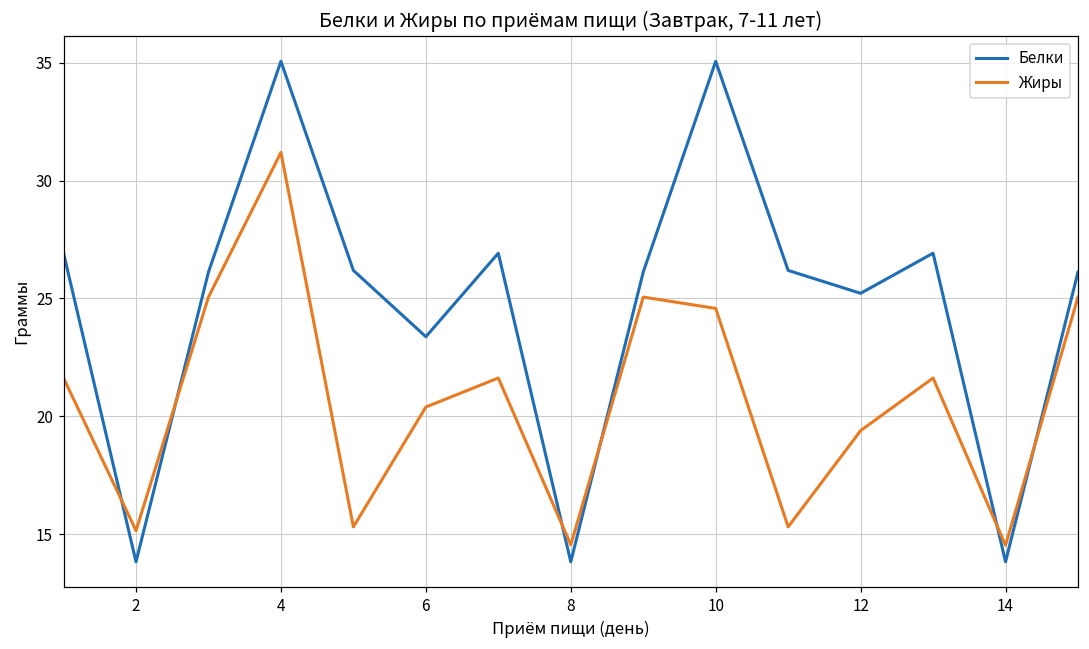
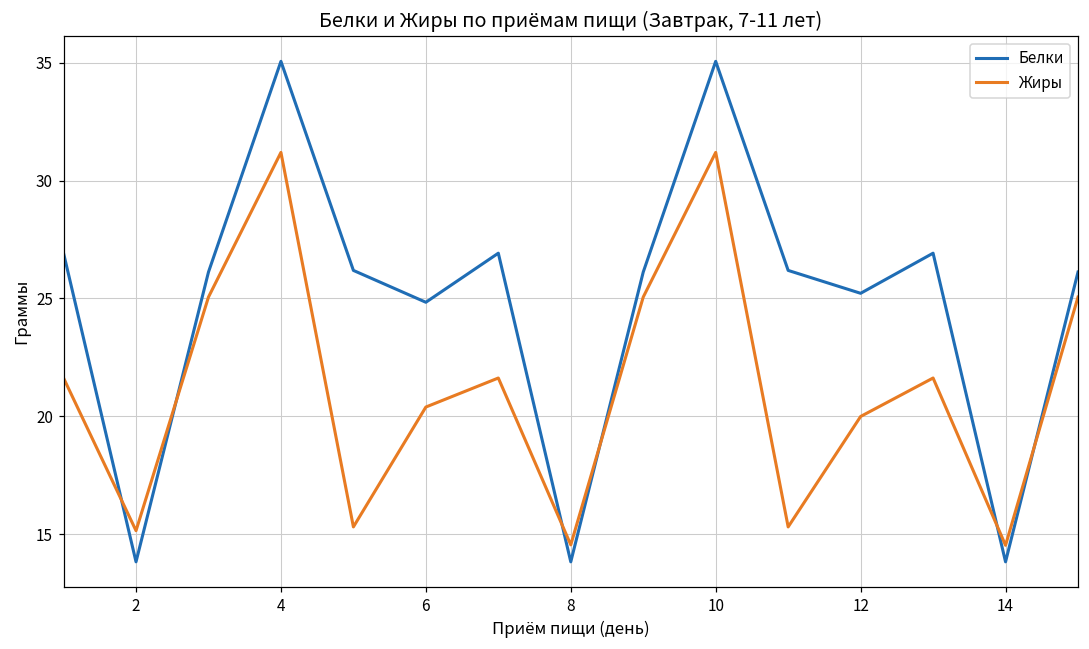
Белки, 6: 23.4 -> 24.8
Жиры, 10: 24.6 -> 31.2
Жиры, 12: 19.4 -> 20.0
